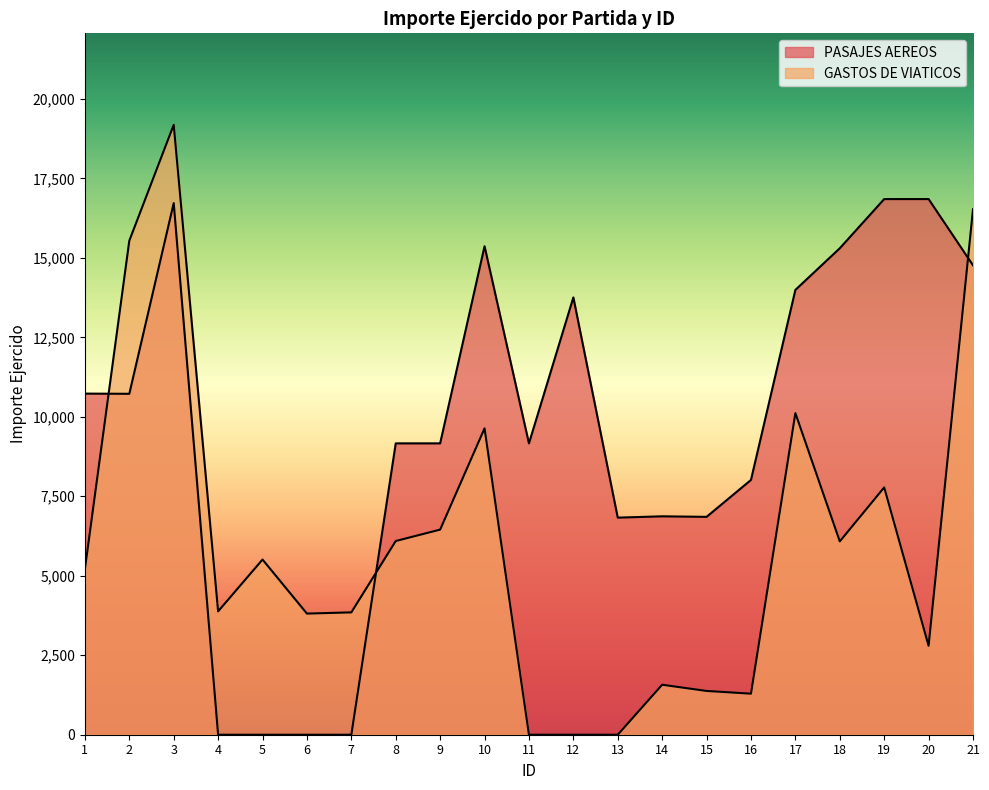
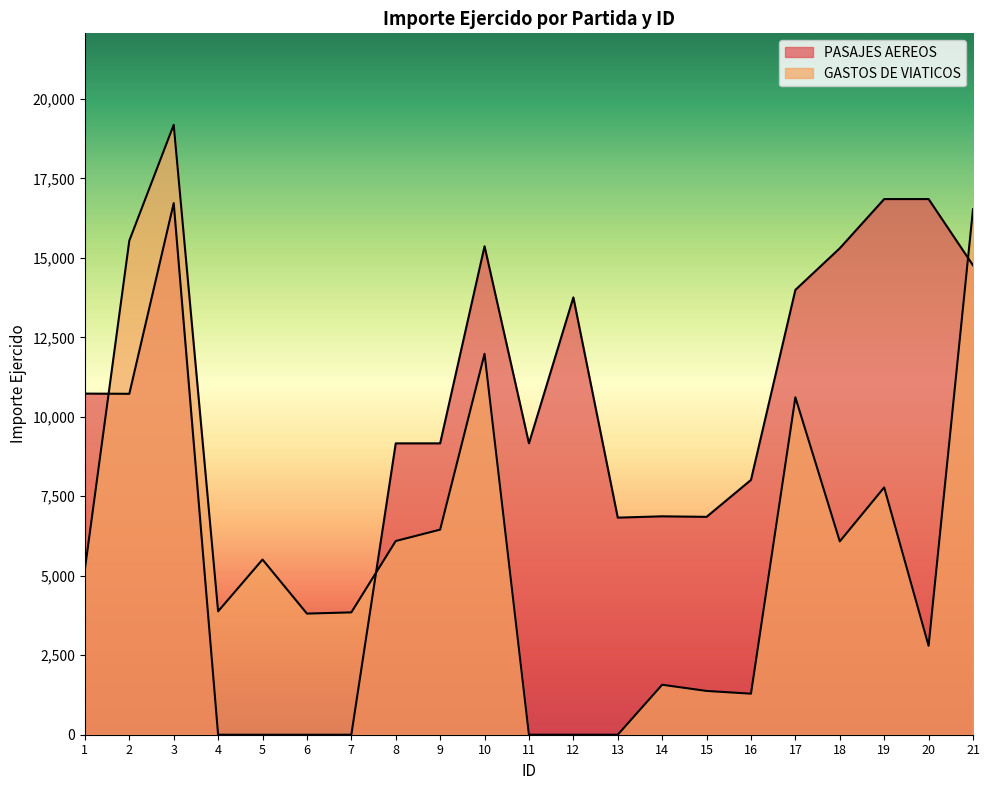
GASTOS DE VIATICOS, 10: 9,600 -> 12,000
GASTOS DE VIATICOS, 17: 10,100 -> 10,600
